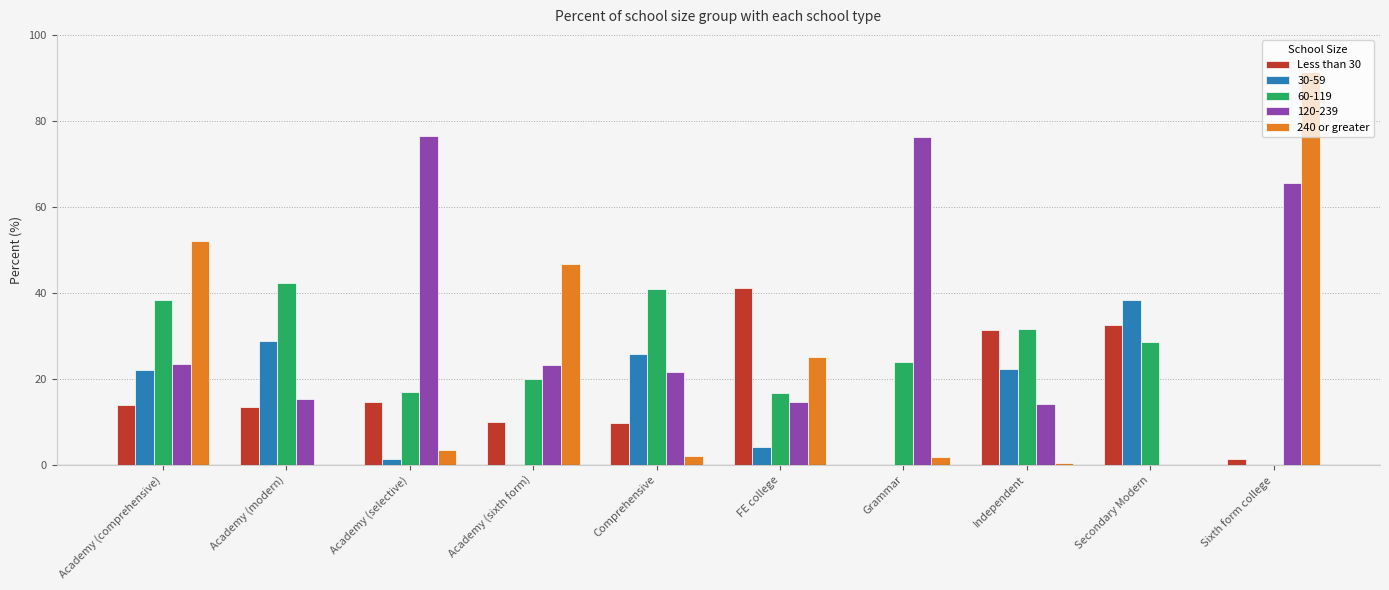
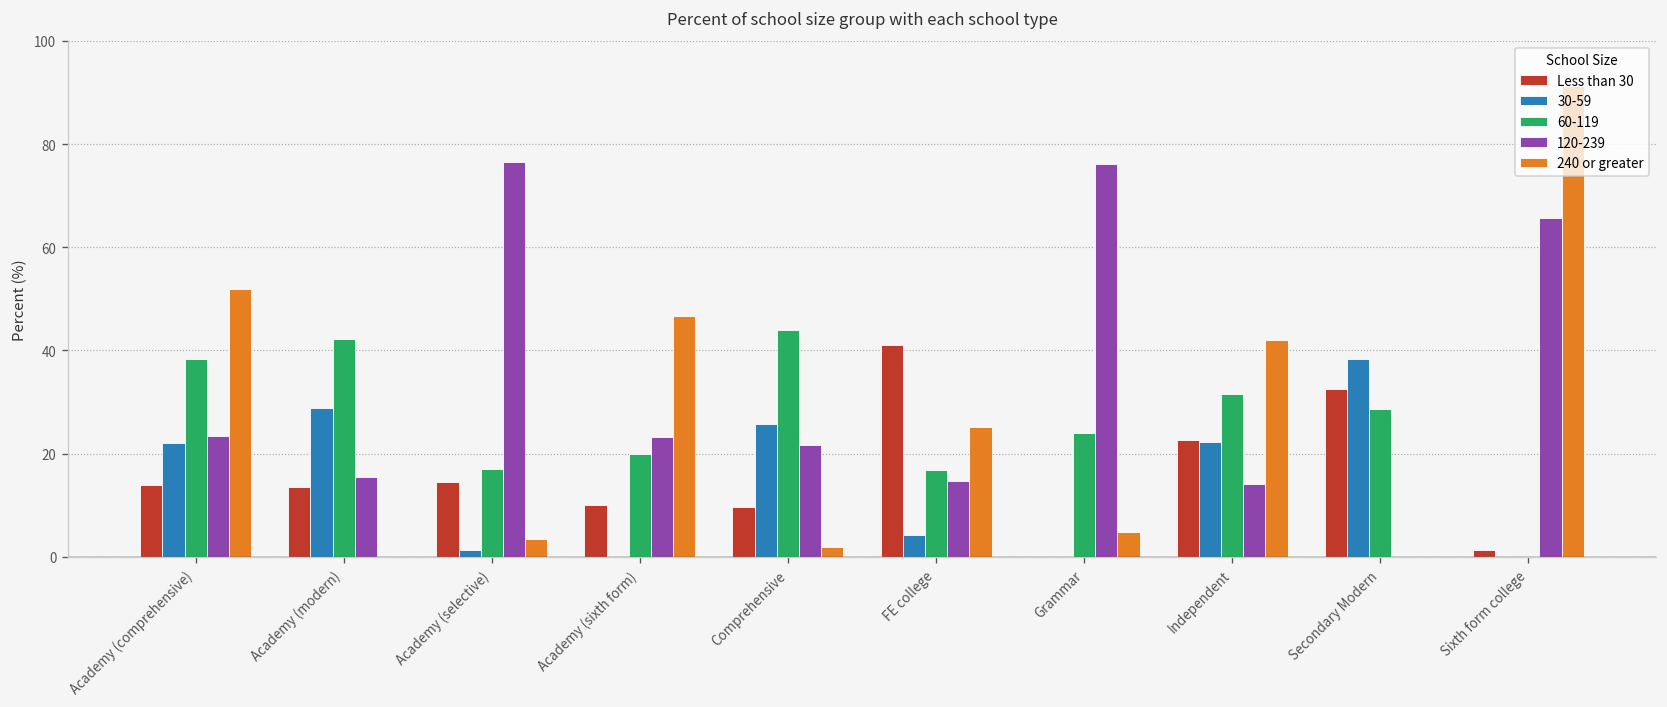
60-119, Comprehensive: 41 -> 44
240 or greater, Grammar: 2 -> 5
Less than 30, Independent: 31 -> 23
240 or greater, Independent: 1 -> 42
